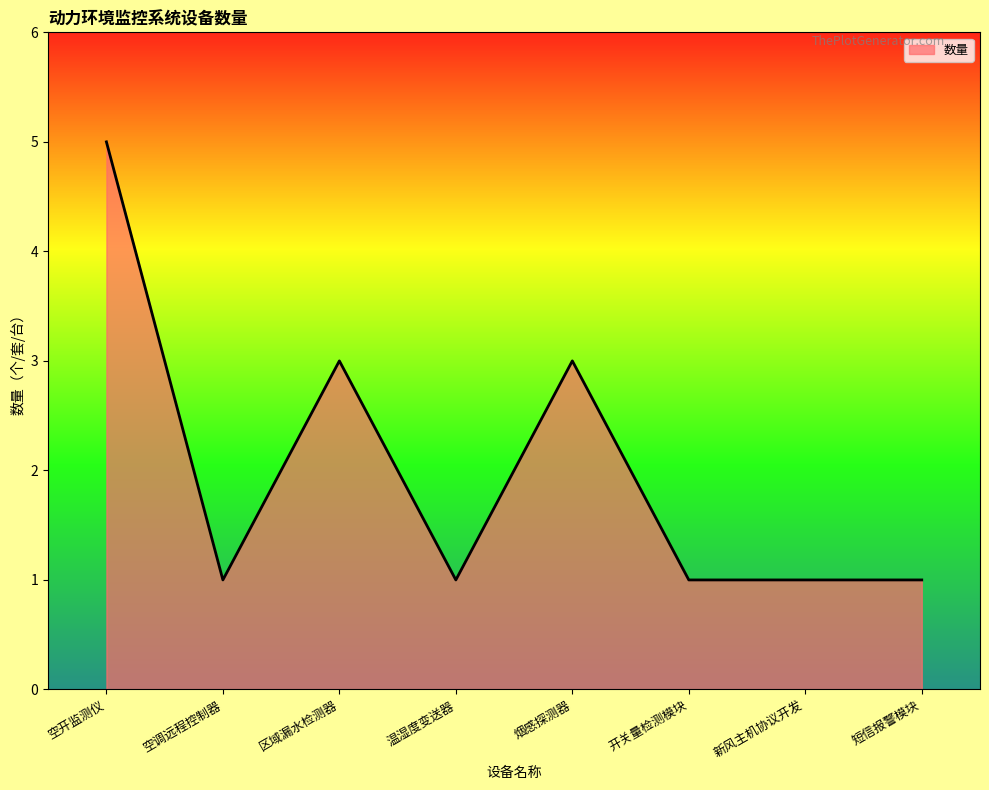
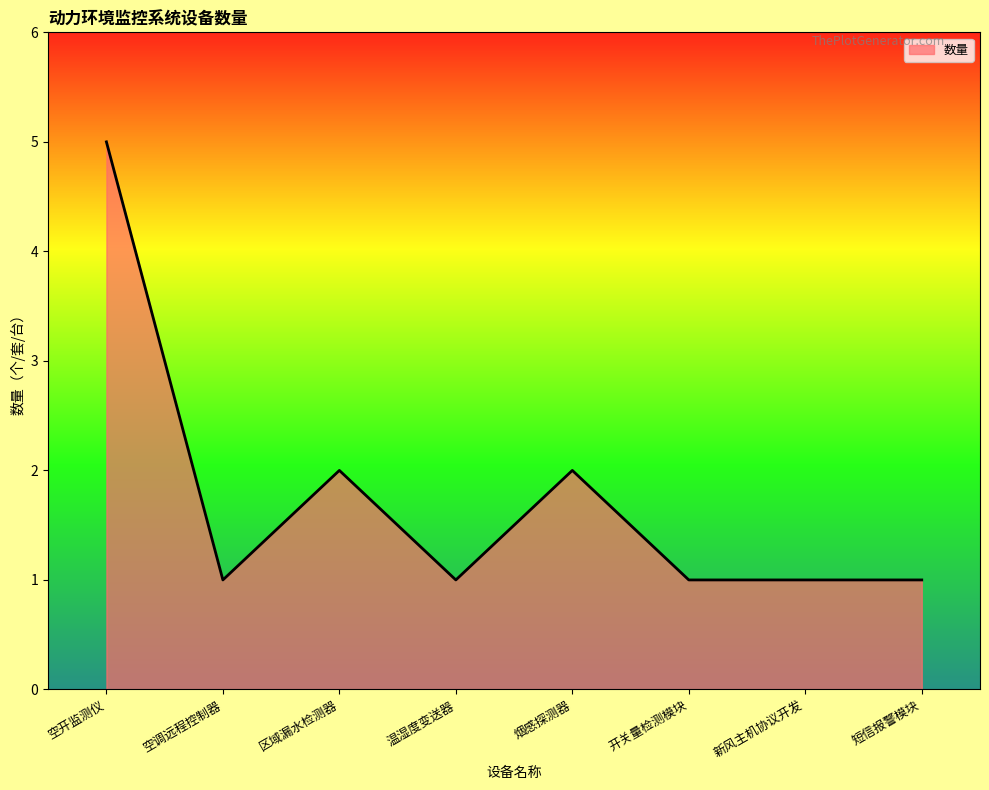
区域漏水检测器: 3 -> 2
烟感探测器: 3 -> 2
